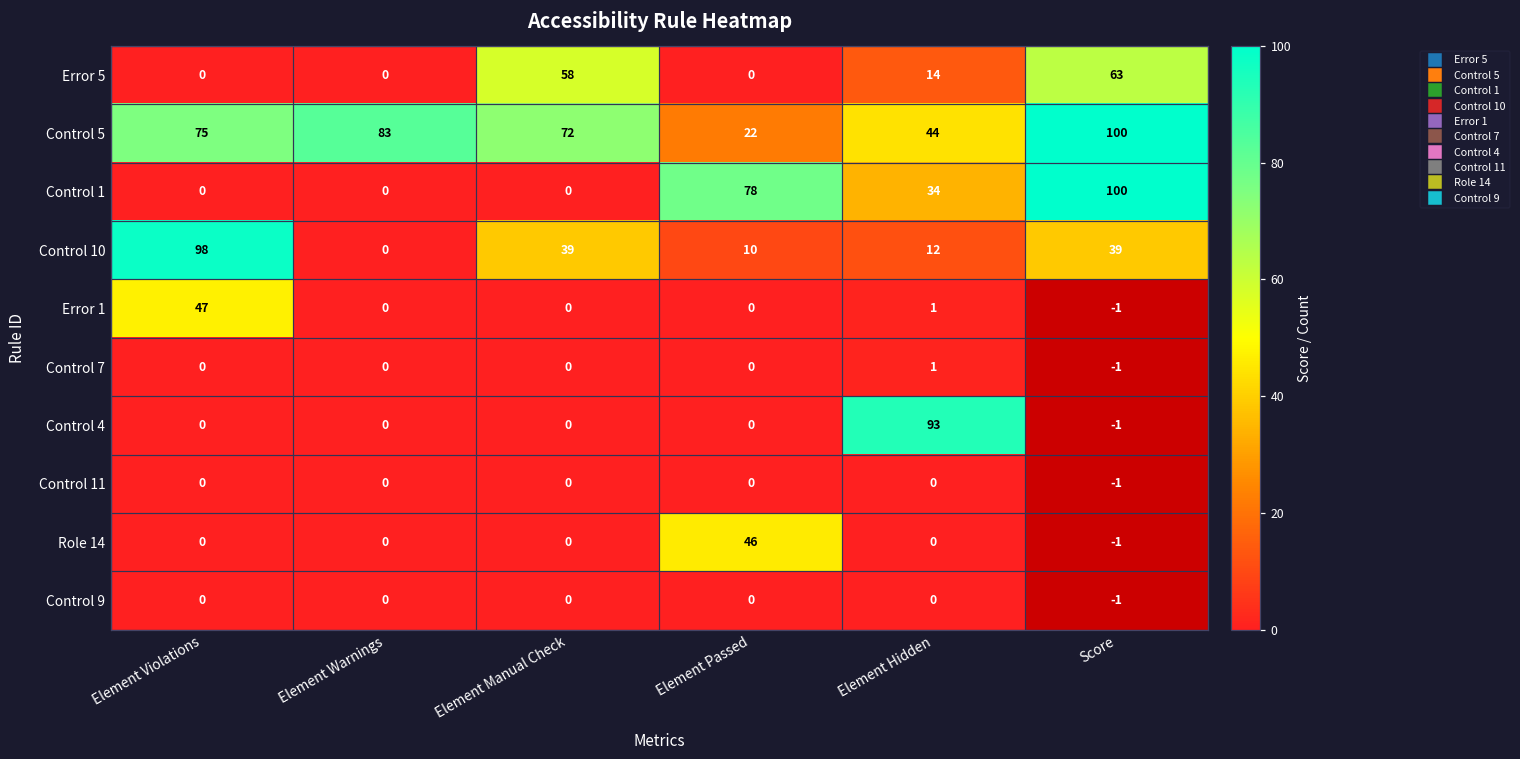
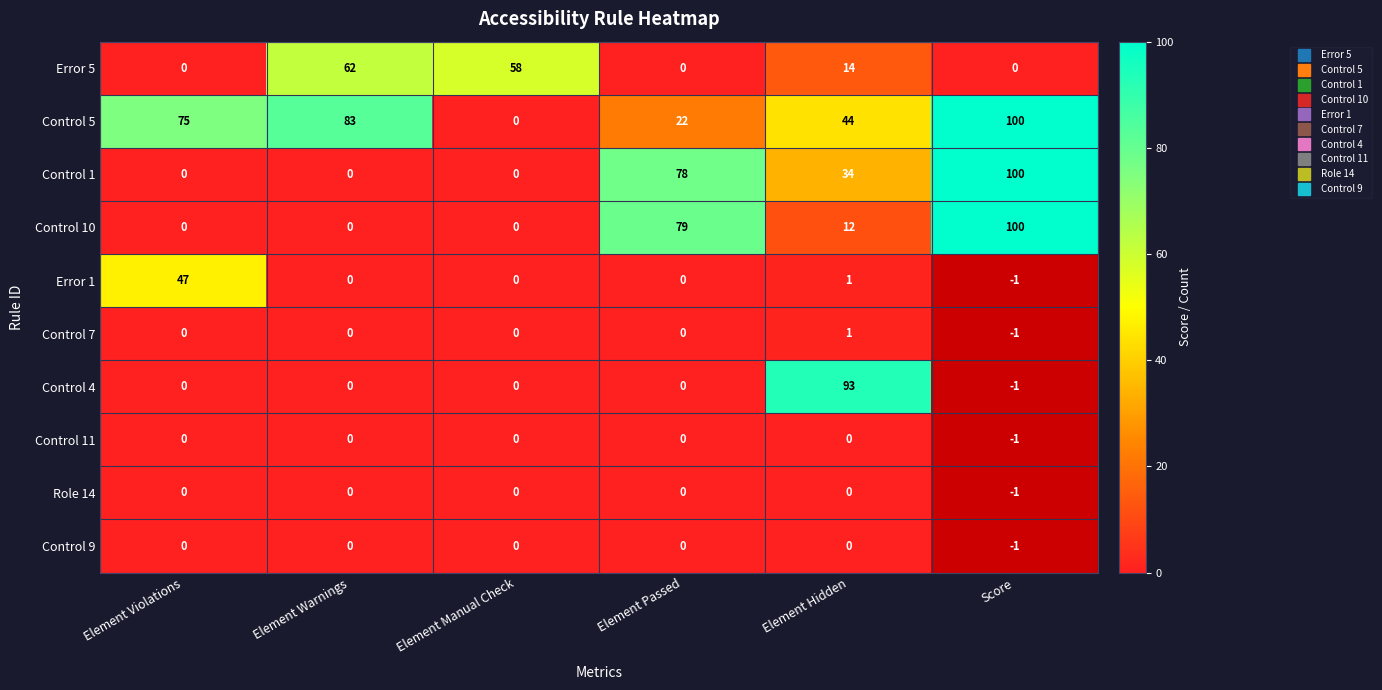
Error 5, Element Warnings: 0 -> 62
Error 5, Score: 63 -> 0
Control 5, Element Manual Check: 72 -> 0
Control 10, Element Violations: 98 -> 0
Control 10, Element Manual Check: 39 -> 0
Control 10, Element Passed: 10 -> 79
Control 10, Score: 39 -> 100
Role 14, Element Passed: 46 -> 0
